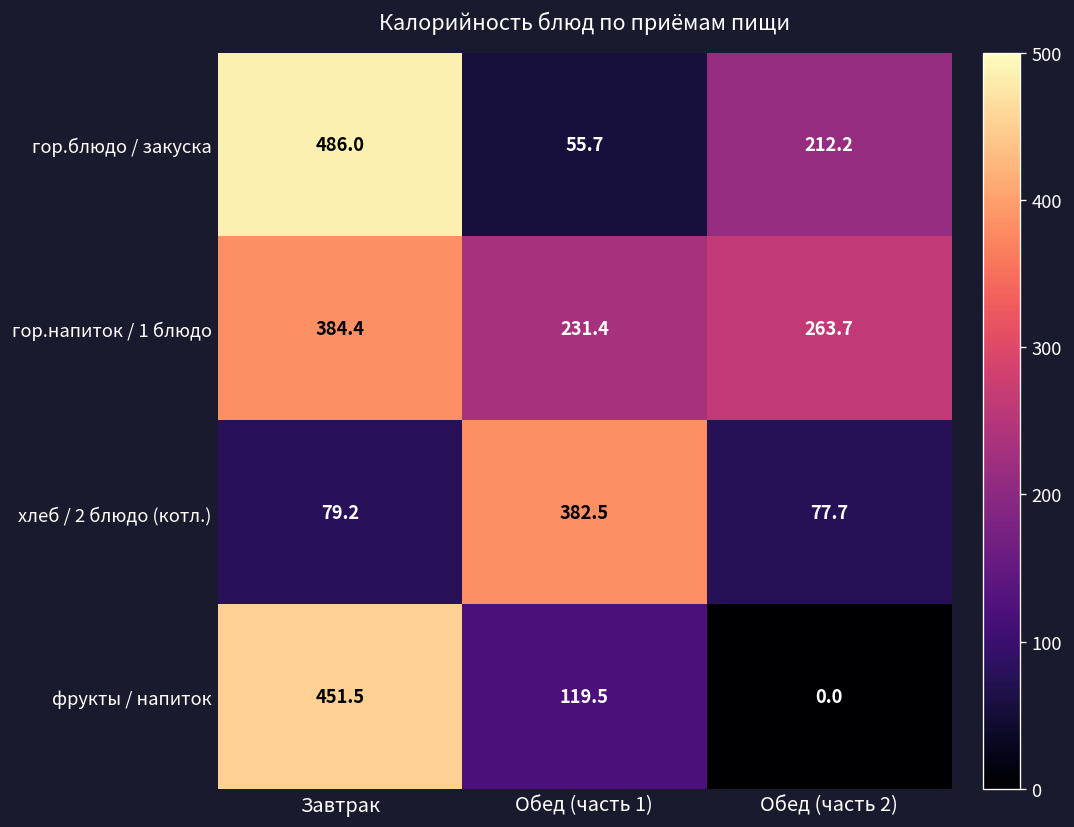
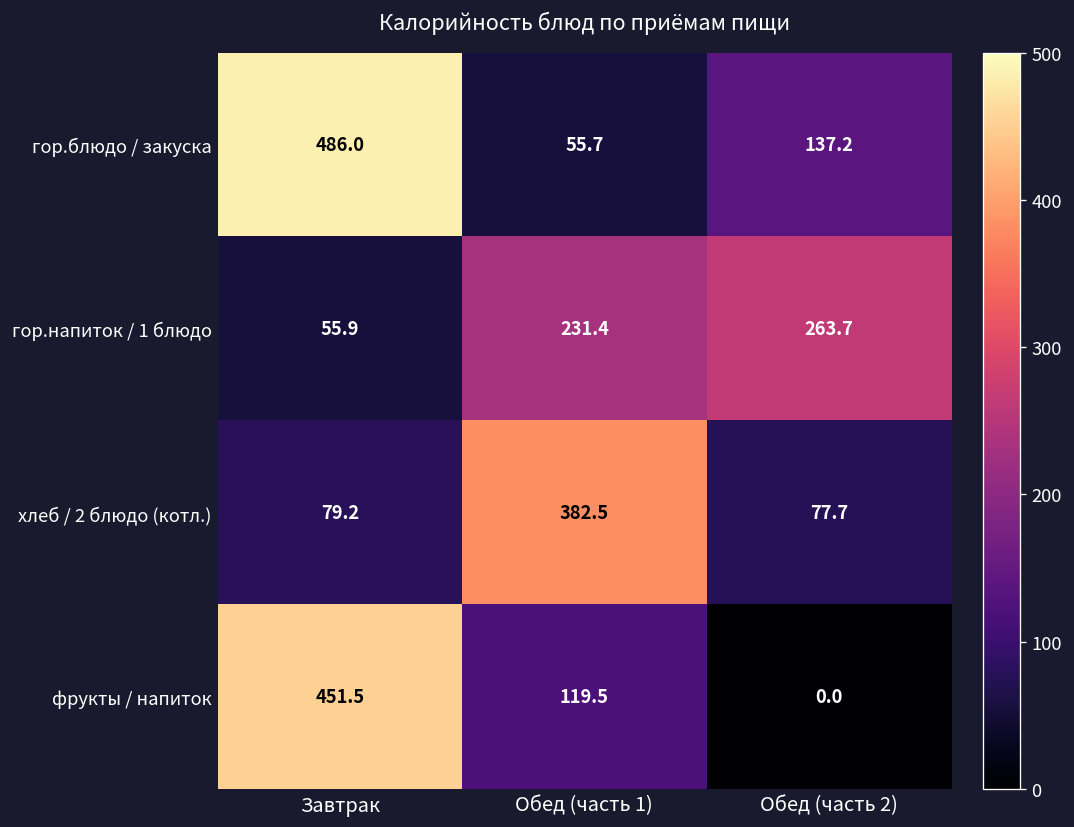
гор.блюдо / закуска, Обед (часть 2): 212.2 -> 137.2
гор.напиток / 1 блюдо, Завтрак: 384.4 -> 55.9
